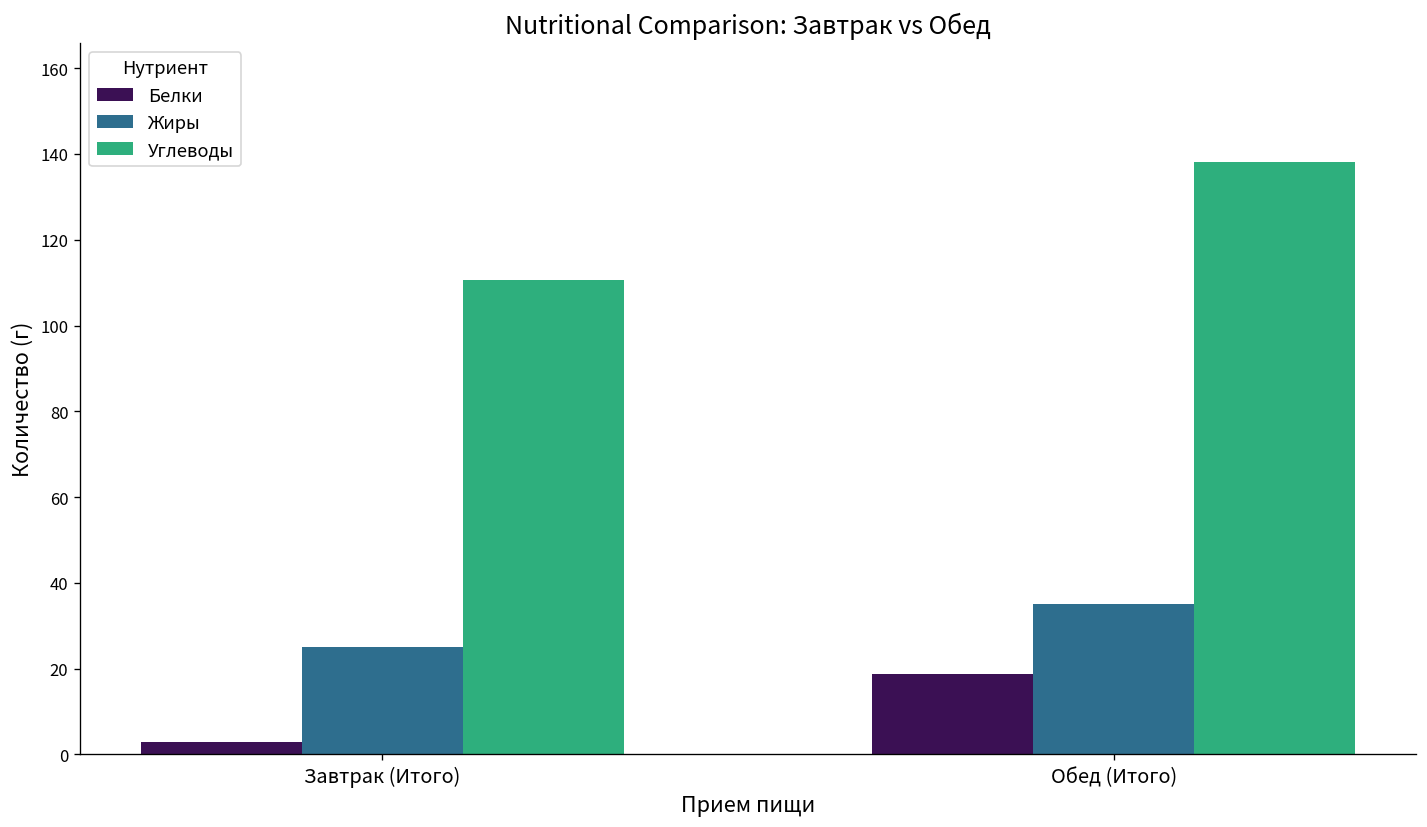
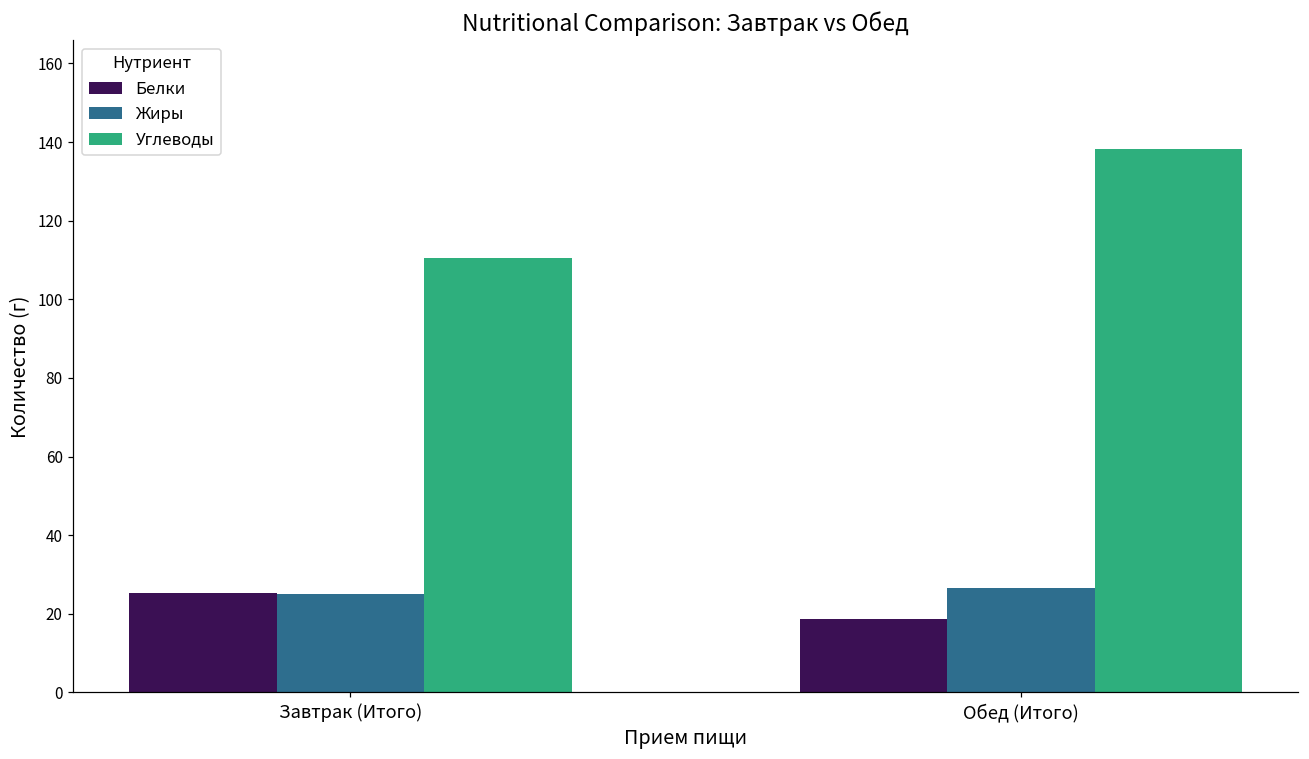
Белки, Завтрак (Итого): 3 -> 25
Жиры, Обед (Итого): 35 -> 27
